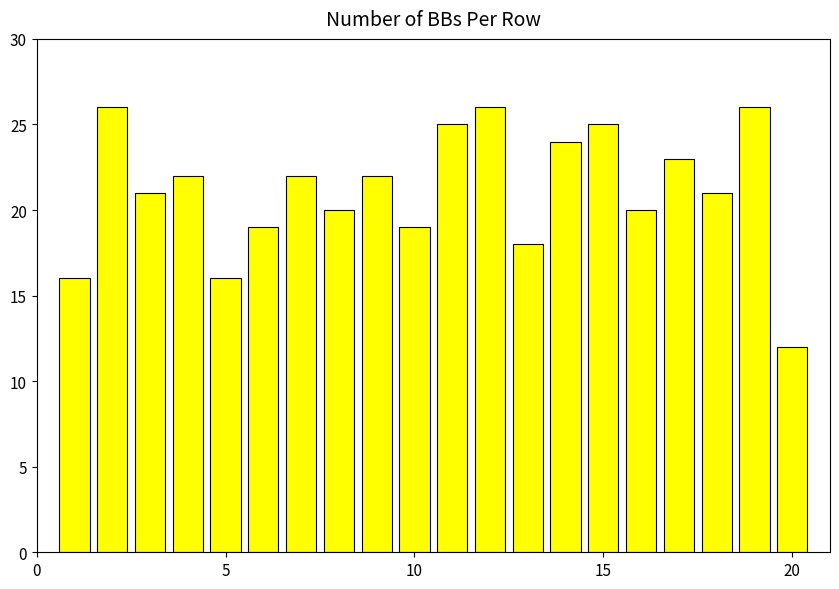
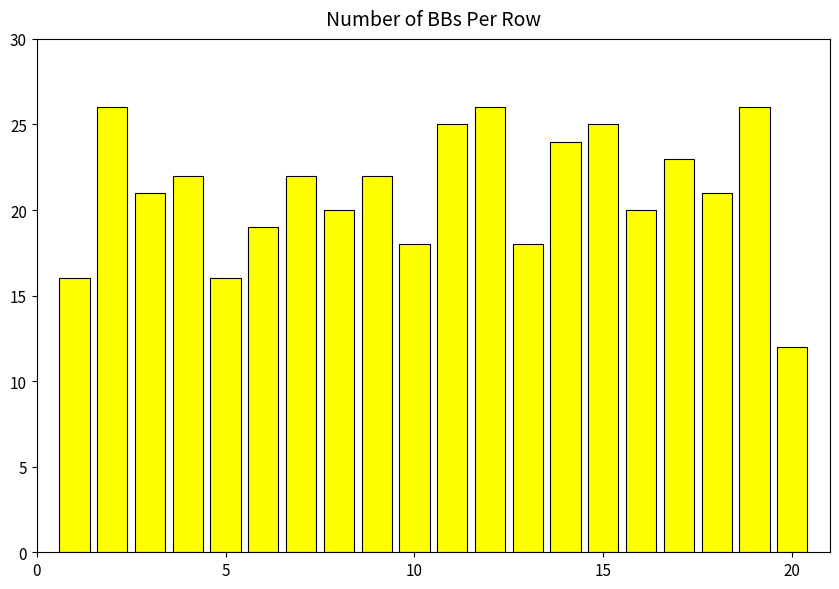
10: 19 -> 18
